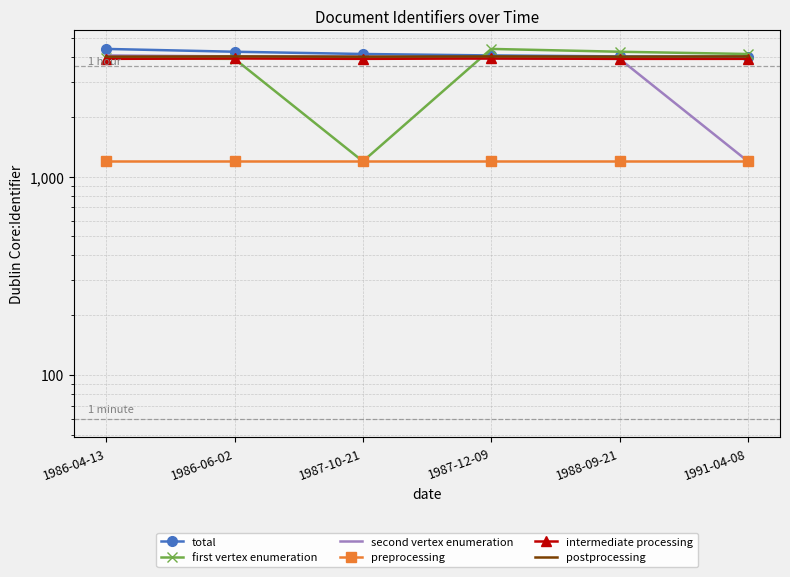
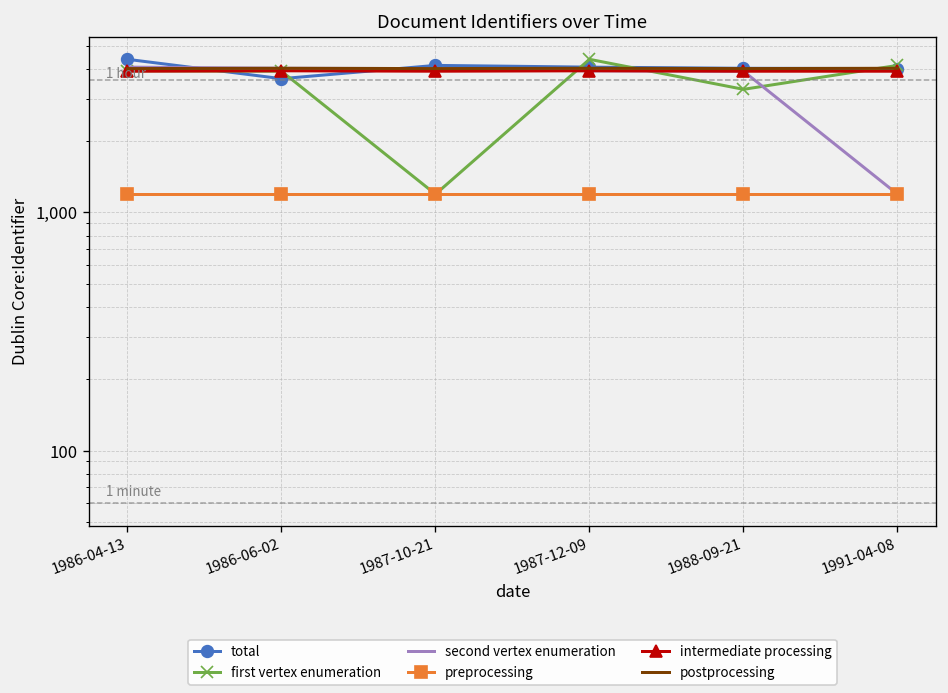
total, 1986-06-02: 4,300 -> 3,600
first vertex enumeration, 1988-09-21: 4,300 -> 3,300
